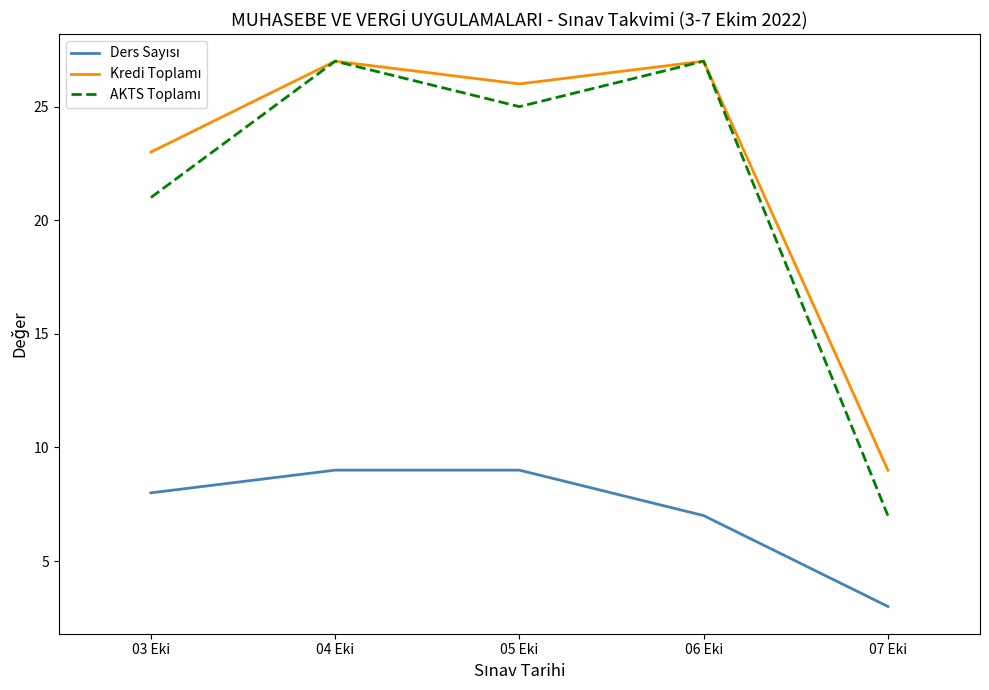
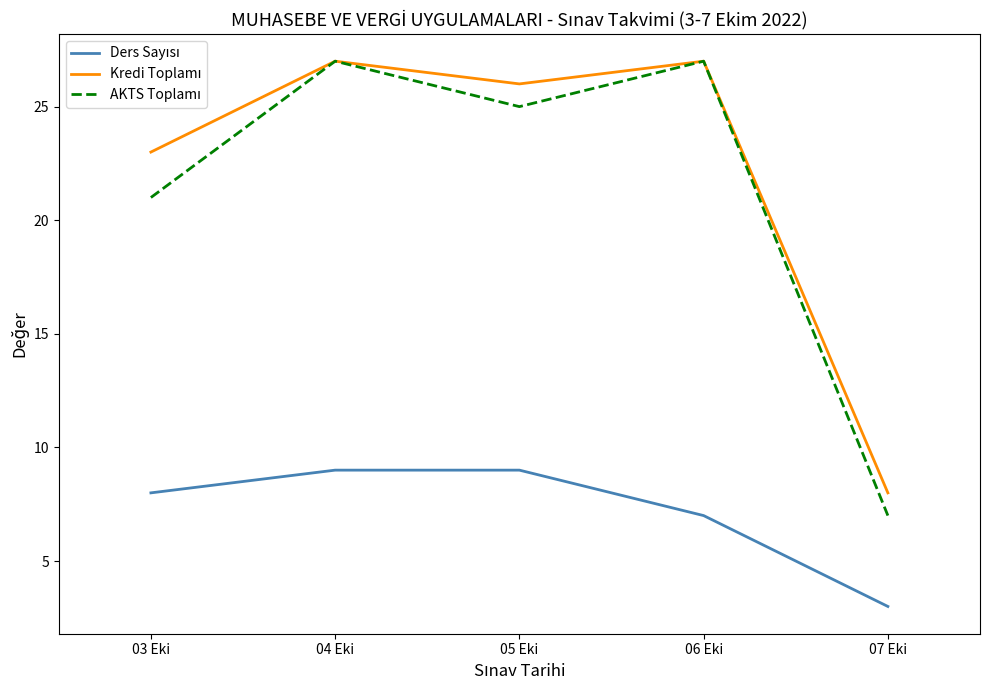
Kredi Toplamı, 07 Eki: 9 -> 8
